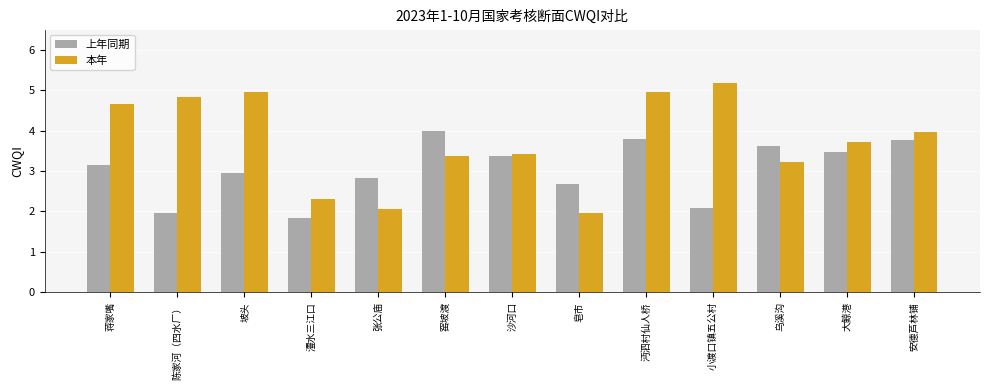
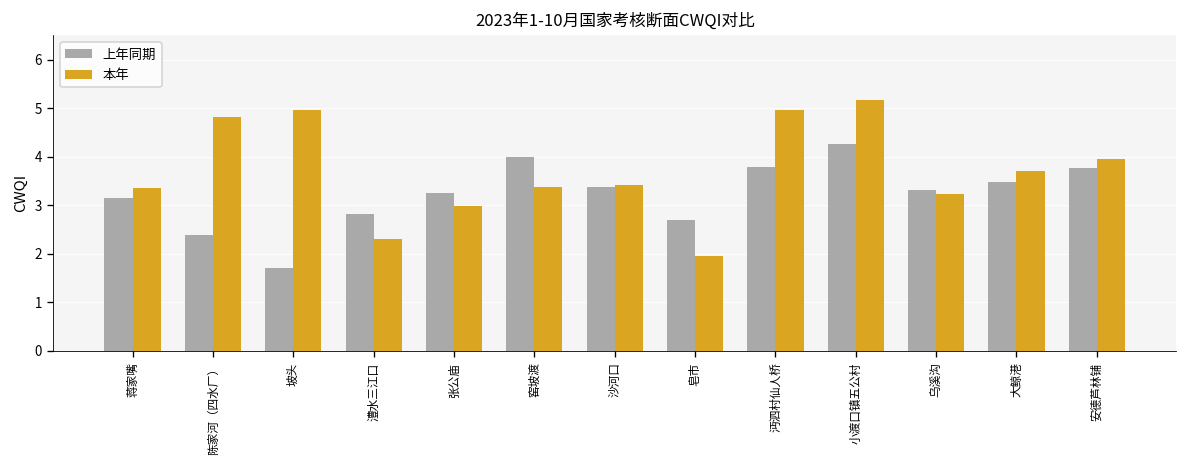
本年, 蒋家嘴: 4.7 -> 3.4
上年同期, 陈家河（四水厂）: 2.0 -> 2.4
上年同期, 坡头: 3.0 -> 1.7
上年同期, 澧水三江口: 1.8 -> 2.8
上年同期, 张公庙: 2.8 -> 3.3
本年, 张公庙: 2.1 -> 3.0
上年同期, 小渡口镇五公村: 2.1 -> 4.3
上年同期, 乌溪沟: 3.6 -> 3.3
